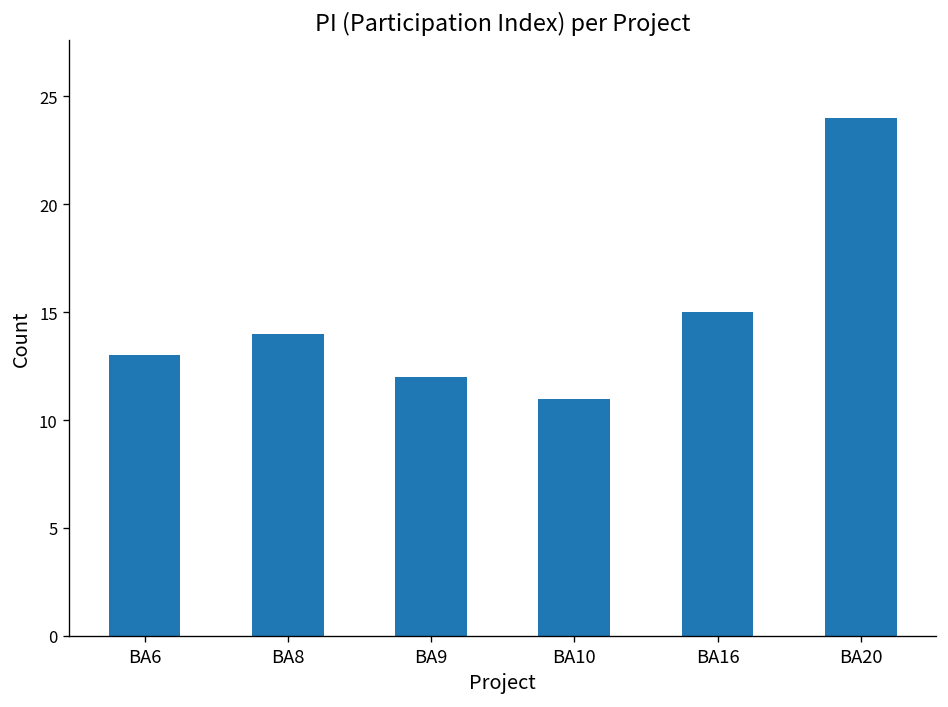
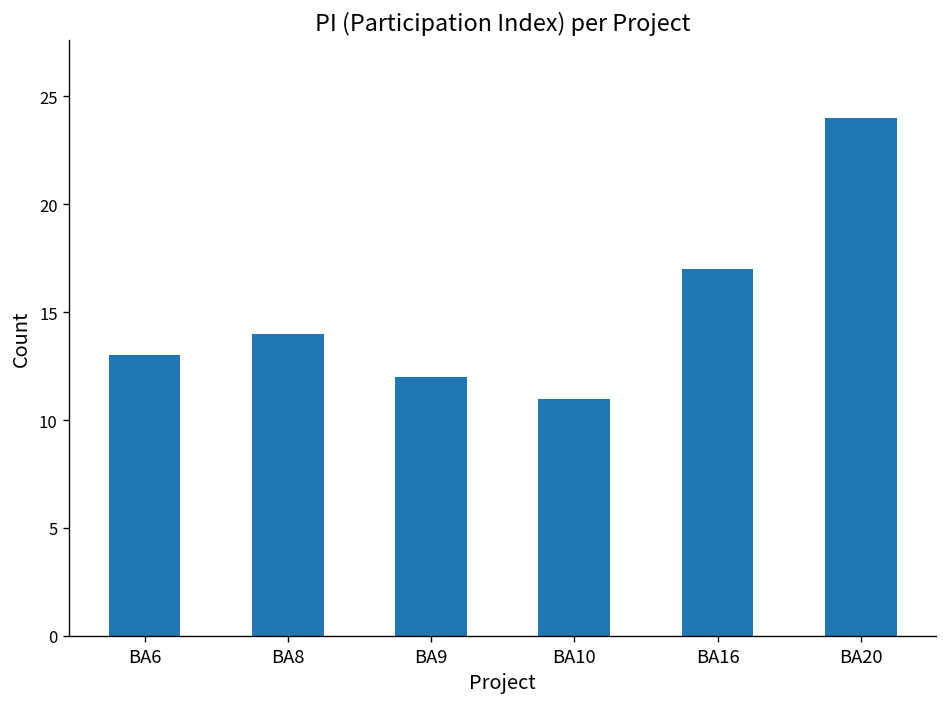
BA16: 15 -> 17
